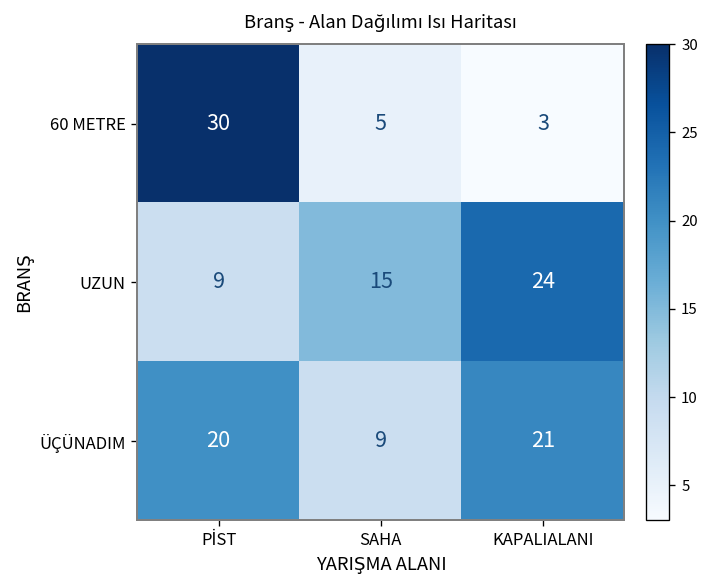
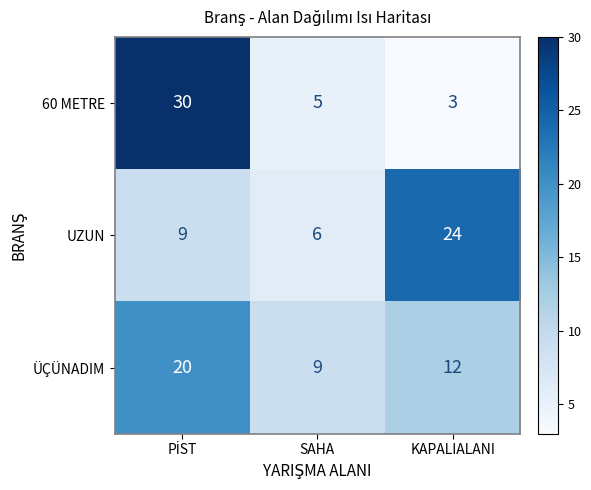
UZUN, SAHA: 15 -> 6
ÜÇÜNADIM, KAPALIALANI: 21 -> 12
